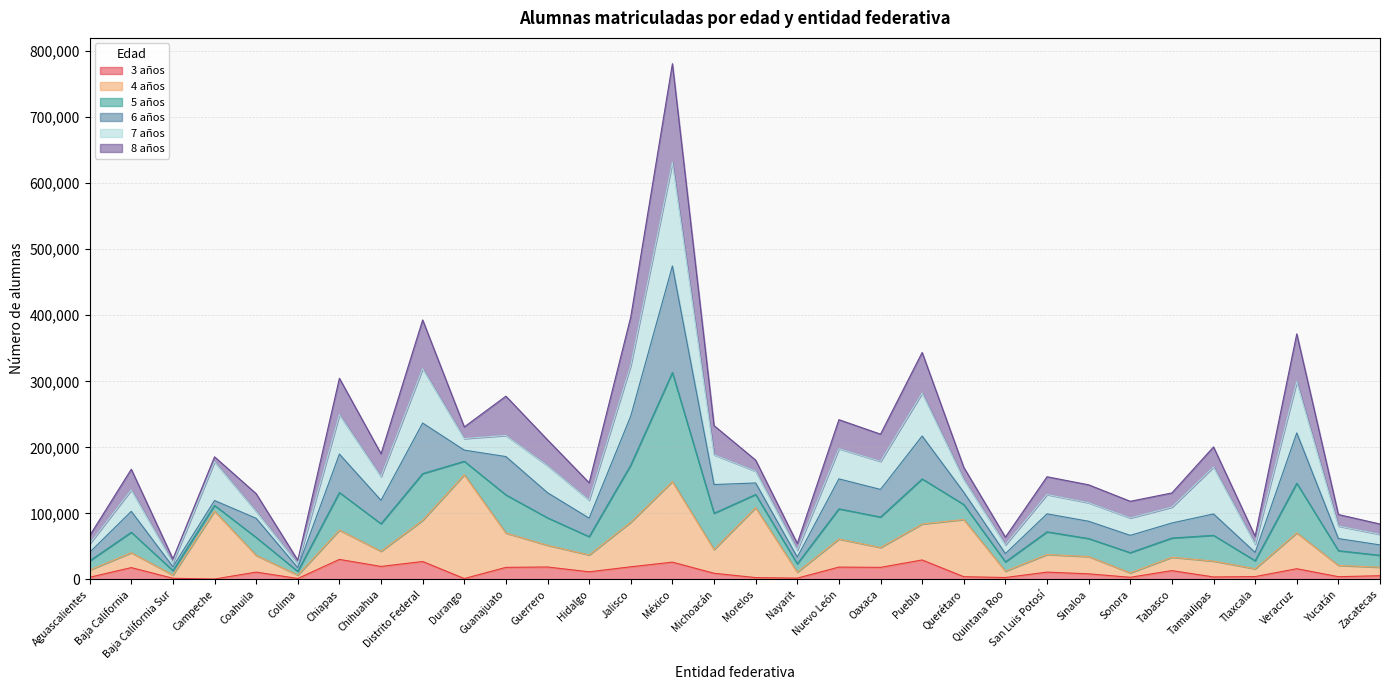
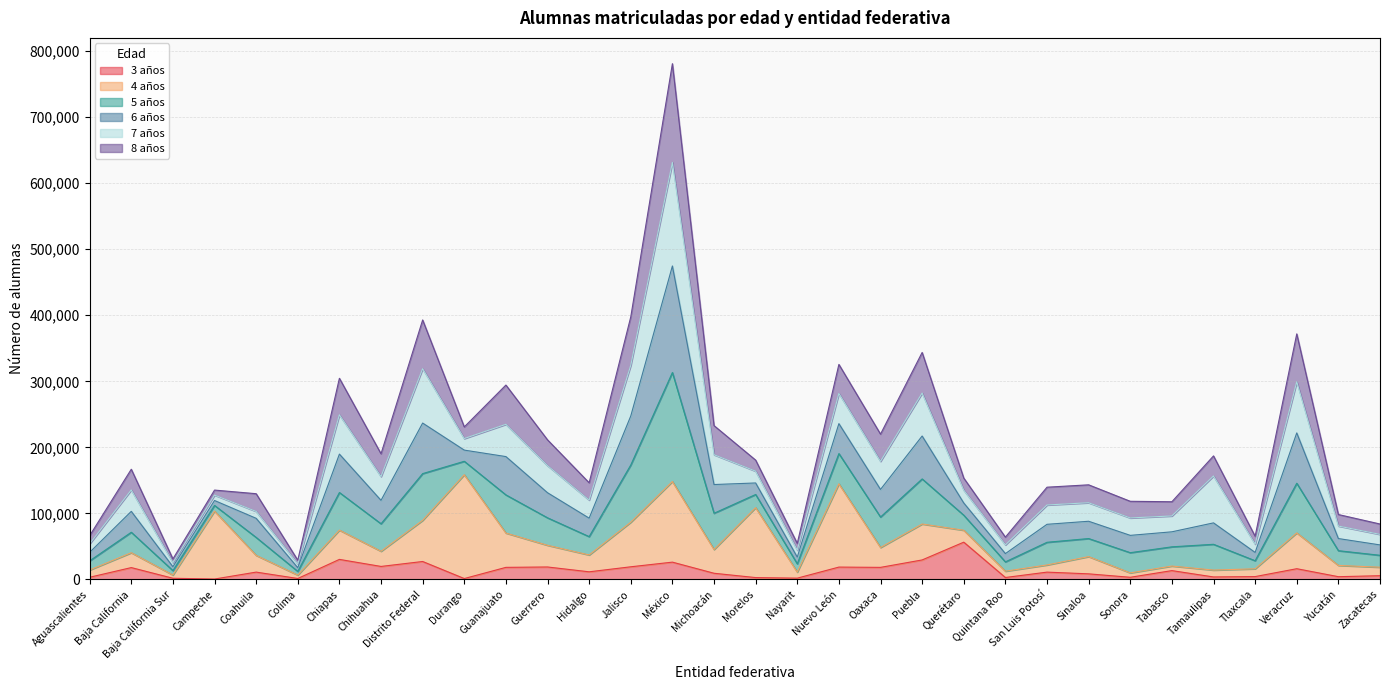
7 años, Campeche: 60,000 -> 10,000
7 años, Guanajuato: 30,000 -> 50,000
4 años, Nuevo León: 40,000 -> 130,000
3 años, Querétaro: 0 -> 60,000
4 años, Querétaro: 90,000 -> 20,000
4 años, San Luis Potosí: 30,000 -> 10,000
4 años, Tabasco: 20,000 -> 10,000
4 años, Tamaulipas: 20,000 -> 10,000
